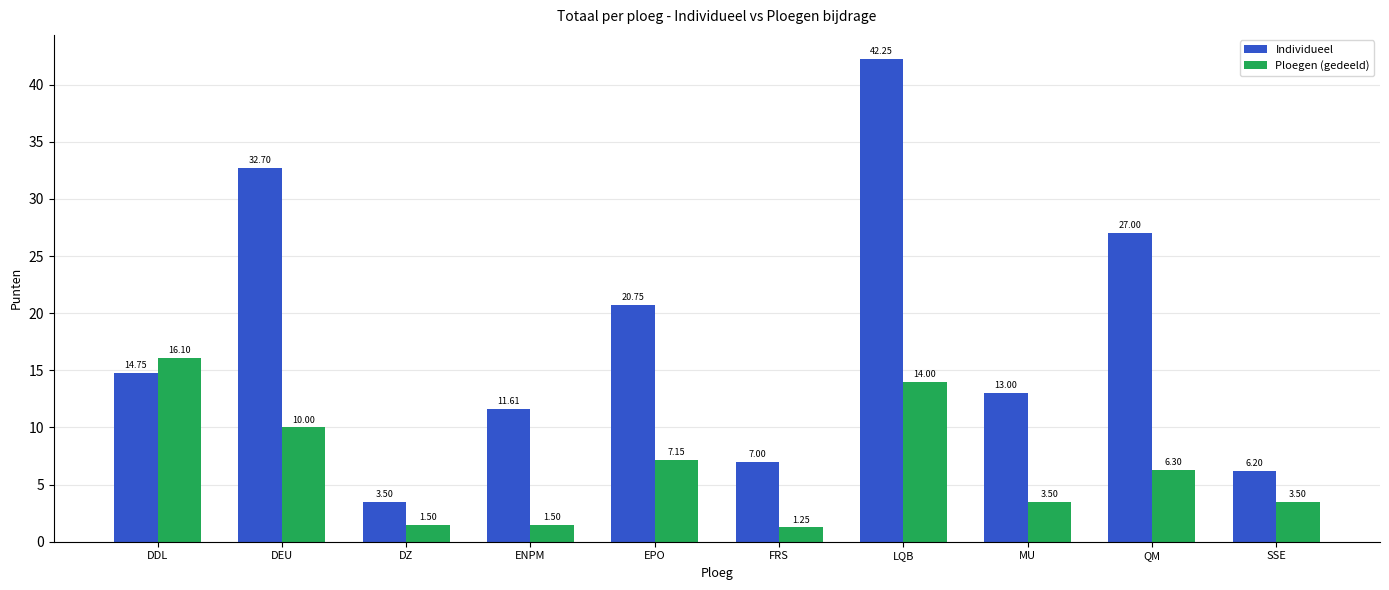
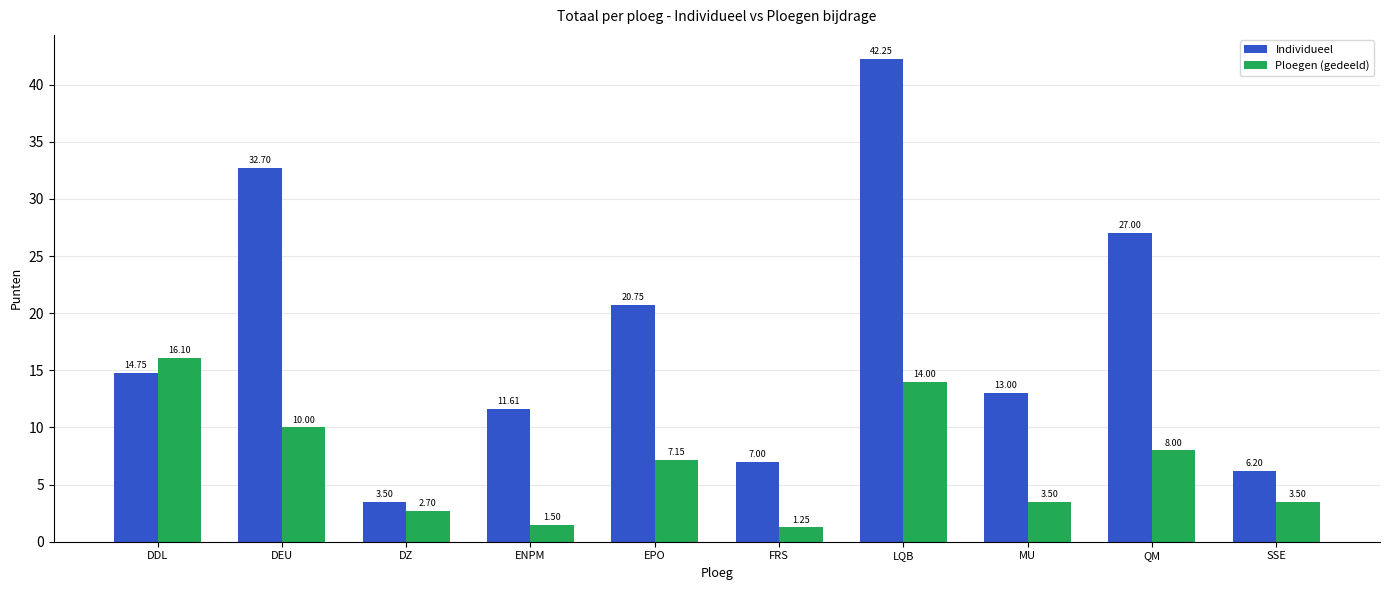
Ploegen (gedeeld), DZ: 1.50 -> 2.70
Ploegen (gedeeld), QM: 6.30 -> 8.00
